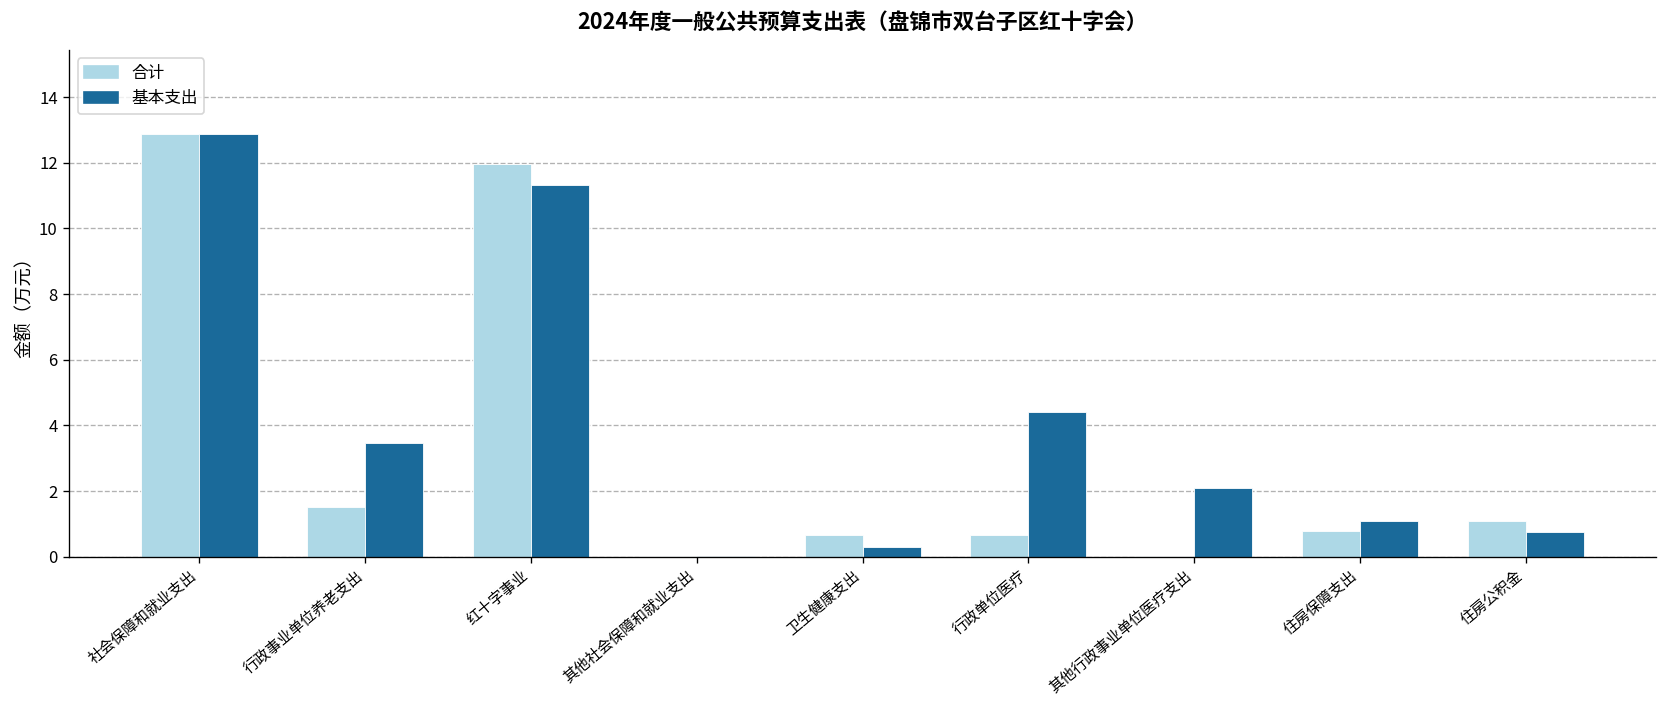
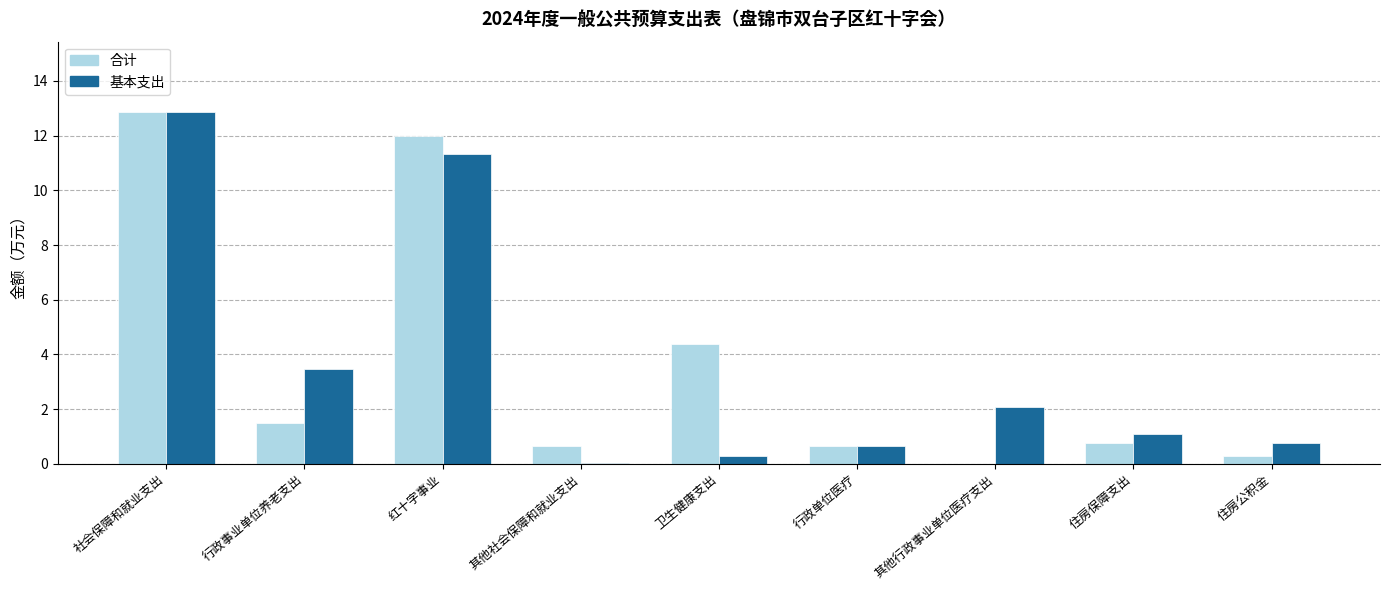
合计, 其他社会保障和就业支出: 0.0 -> 0.7
合计, 卫生健康支出: 0.7 -> 4.4
基本支出, 行政单位医疗: 4.4 -> 0.7
合计, 住房公积金: 1.1 -> 0.3
